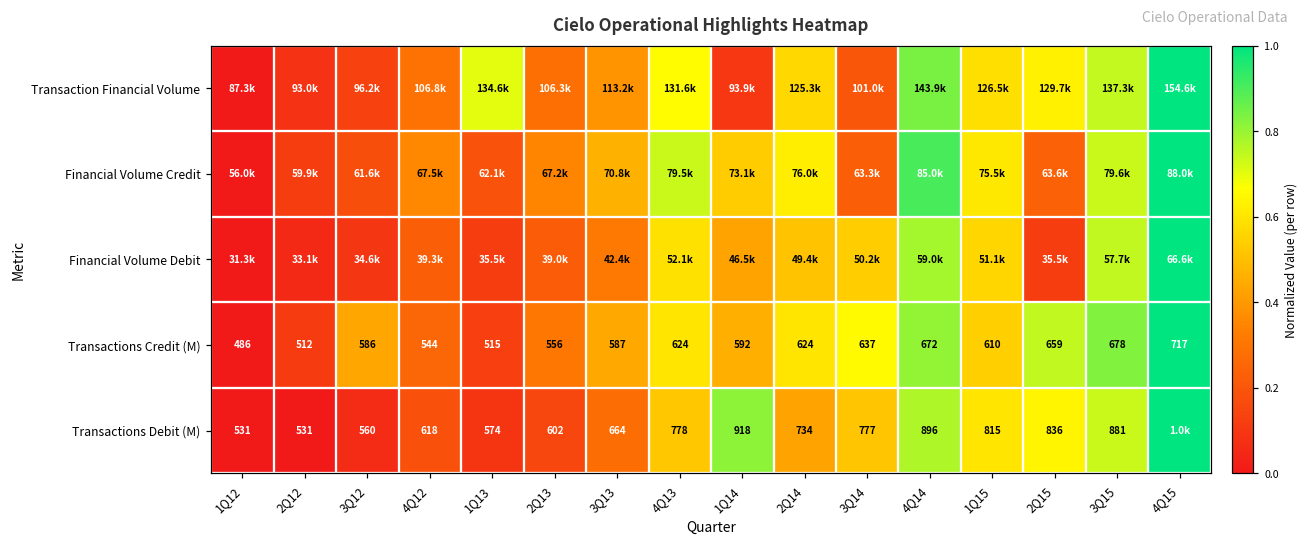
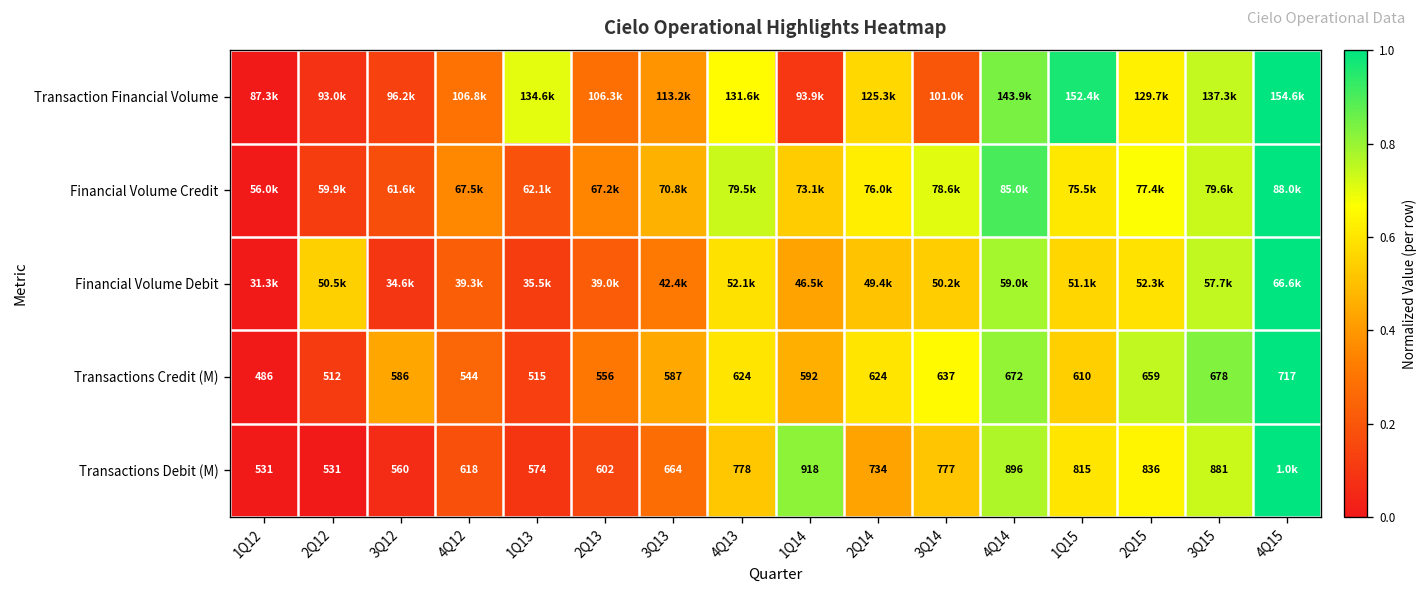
Transaction Financial Volume, 1Q15: 126.5k -> 152.4k
Financial Volume Credit, 3Q14: 63.3k -> 78.6k
Financial Volume Credit, 2Q15: 63.6k -> 77.4k
Financial Volume Debit, 2Q12: 33.1k -> 50.5k
Financial Volume Debit, 2Q15: 35.5k -> 52.3k
